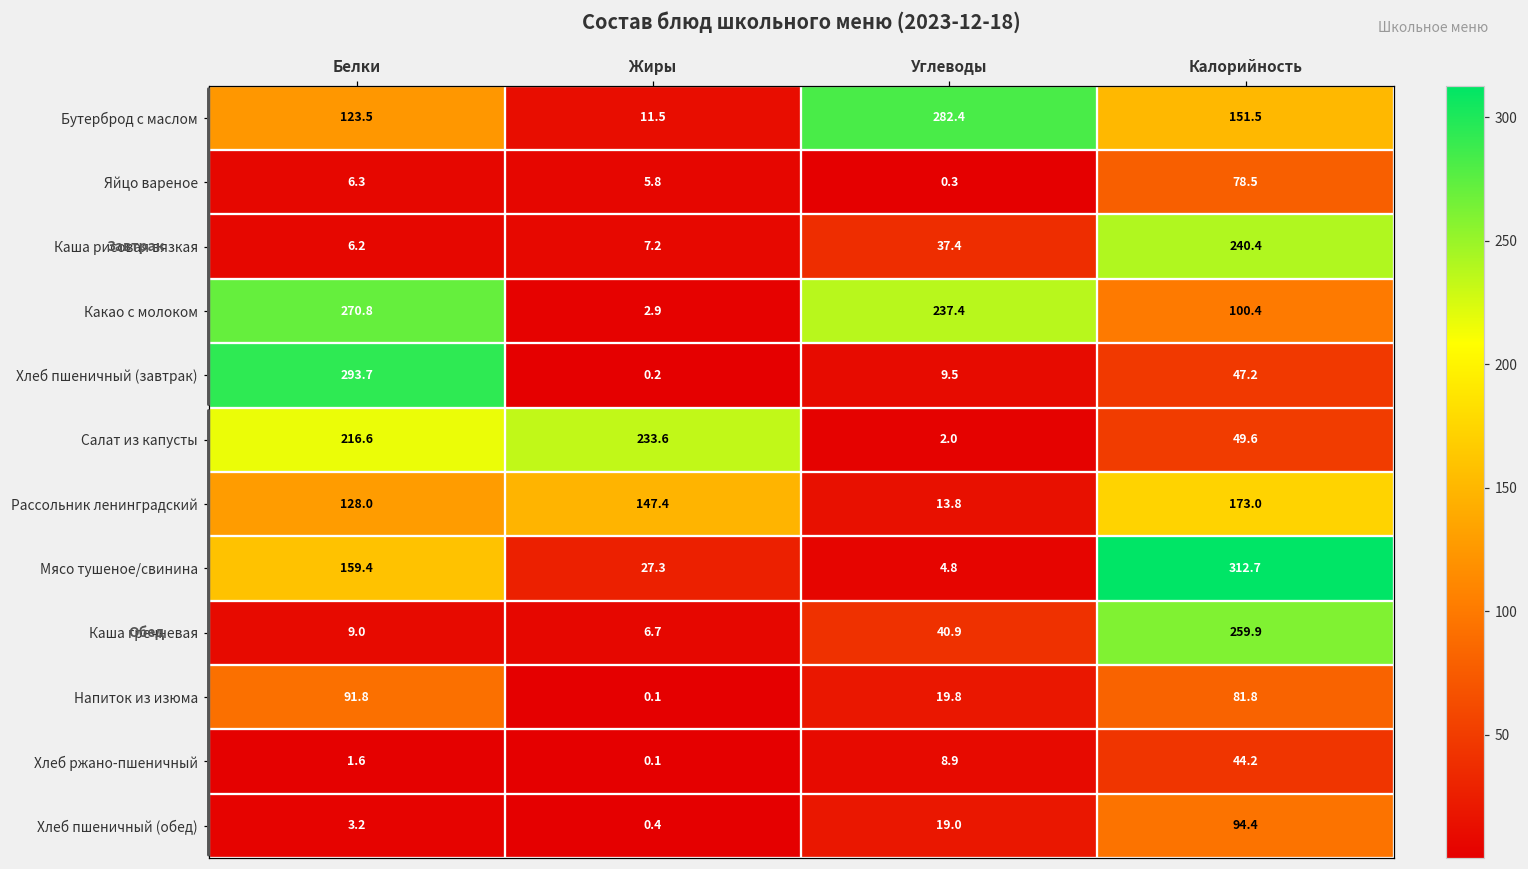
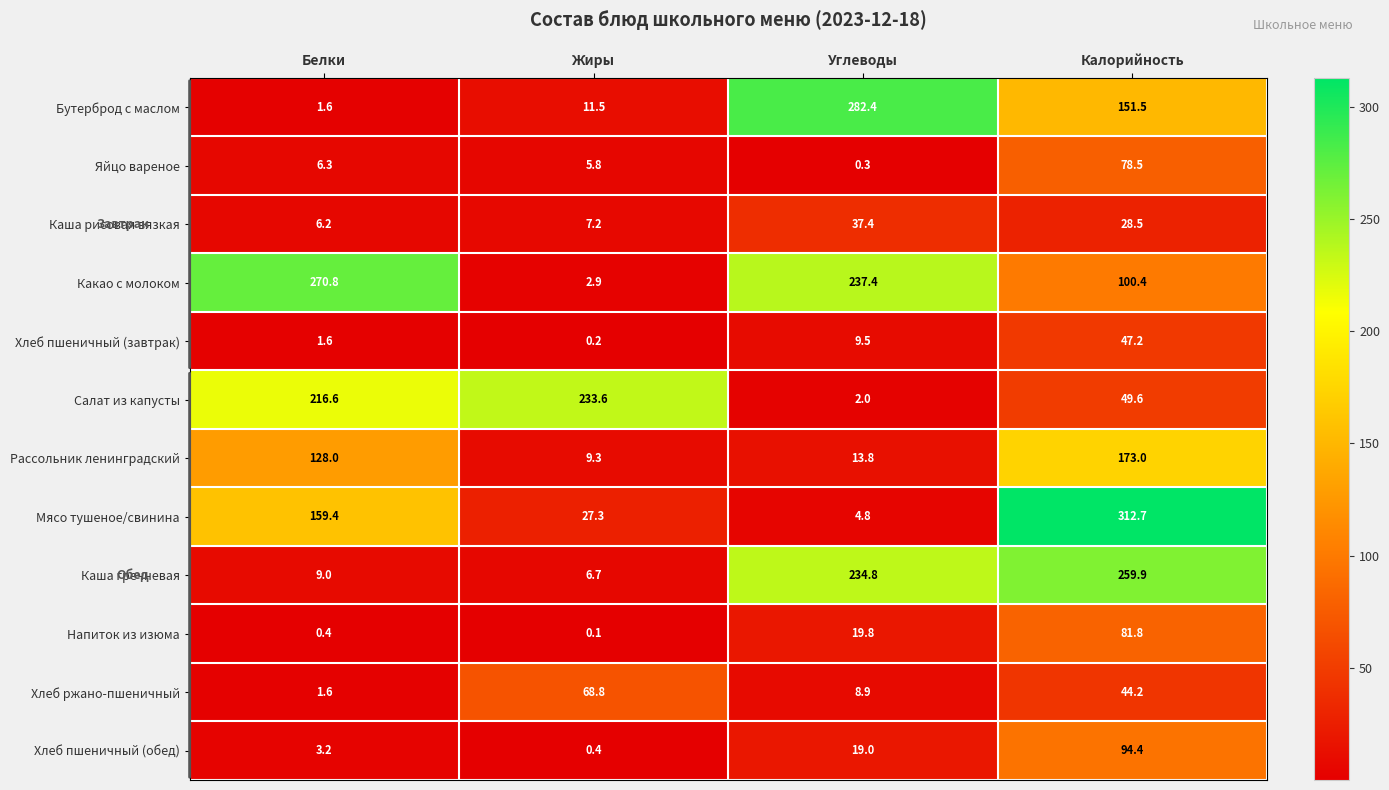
Бутерброд с маслом, Белки: 123.5 -> 1.6
Каша рисовая вязкая, Калорийность: 240.4 -> 28.5
Хлеб пшеничный (завтрак), Белки: 293.7 -> 1.6
Рассольник ленинградский, Жиры: 147.4 -> 9.3
Каша гречневая, Углеводы: 40.9 -> 234.8
Напиток из изюма, Белки: 91.8 -> 0.4
Хлеб ржано-пшеничный, Жиры: 0.1 -> 68.8
